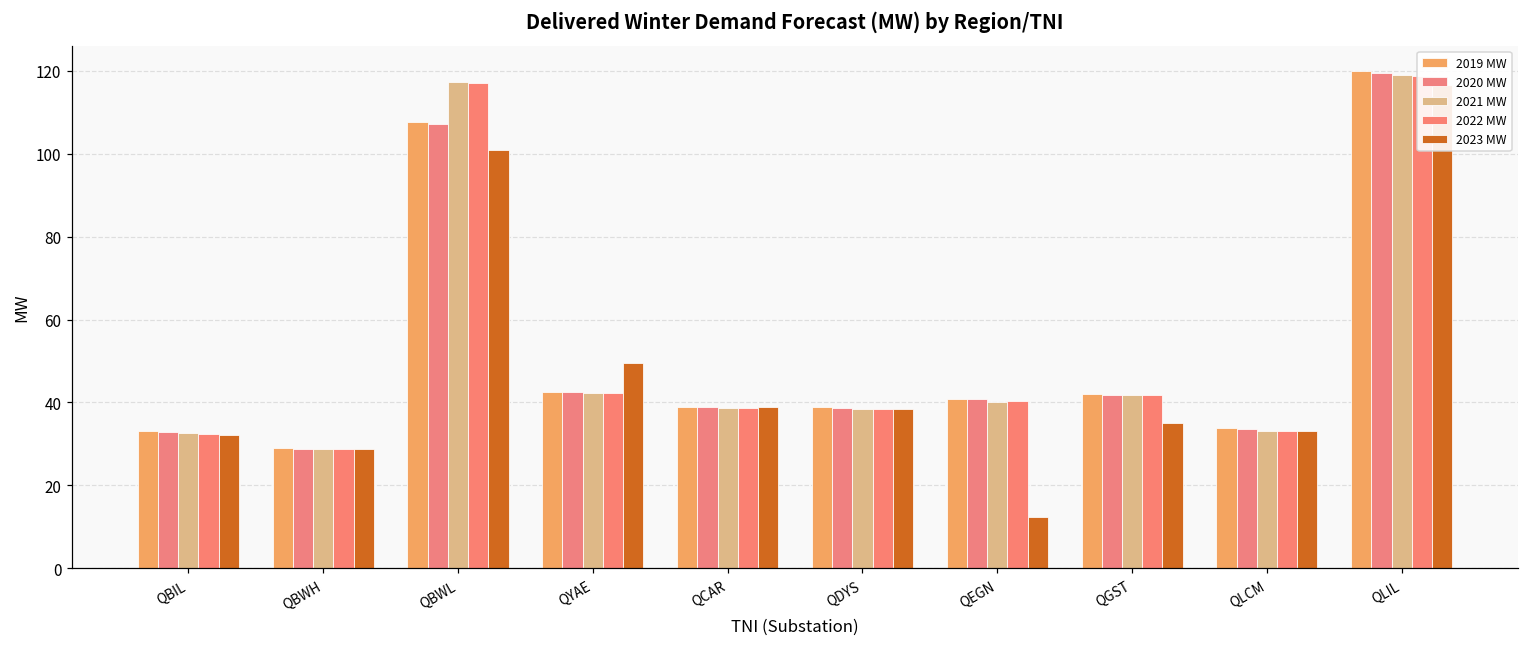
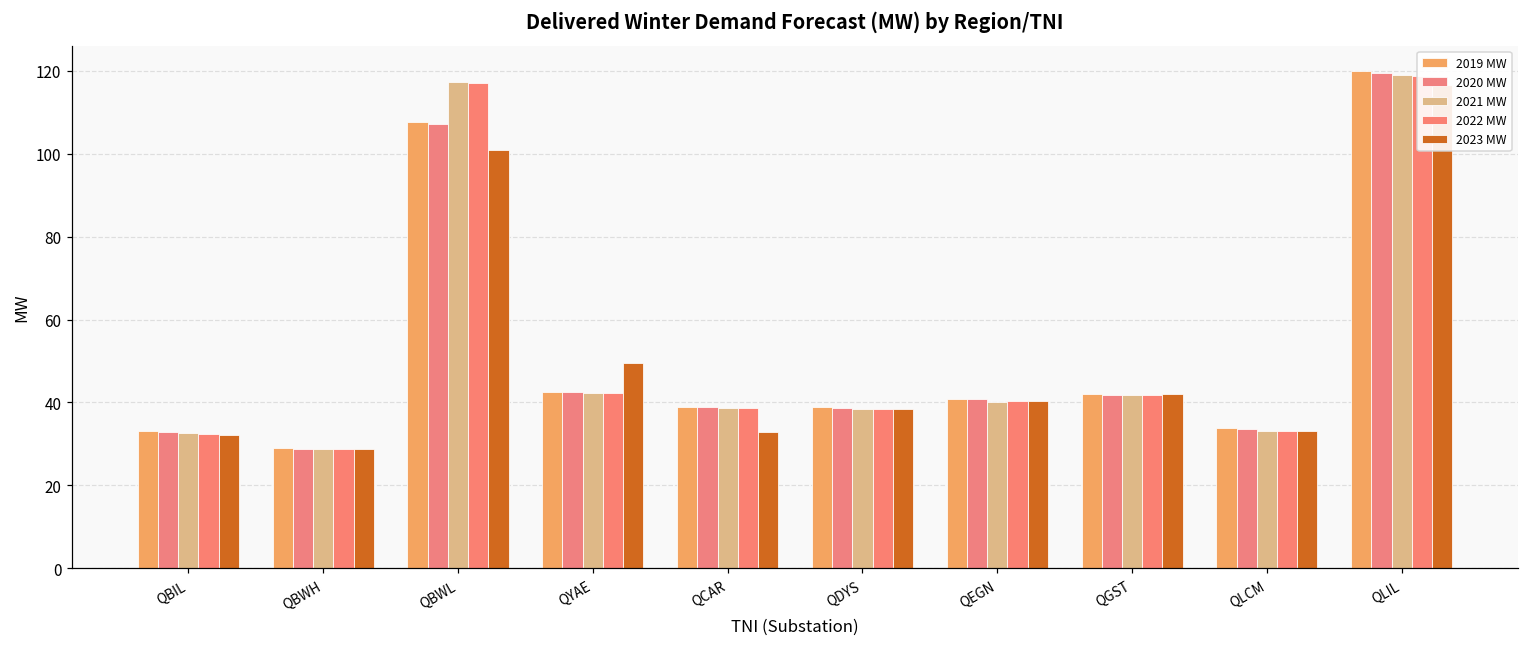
2023 MW, QCAR: 39 -> 33
2023 MW, QEGN: 12 -> 40
2023 MW, QGST: 35 -> 42
